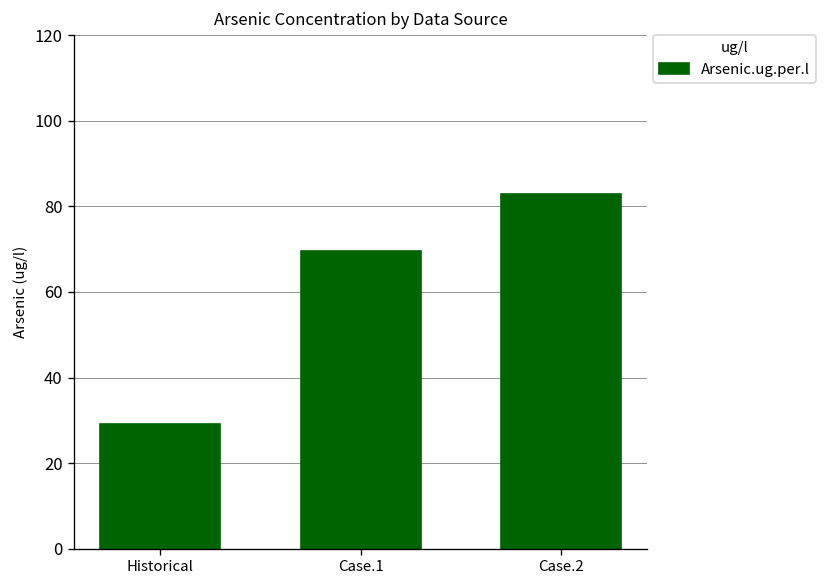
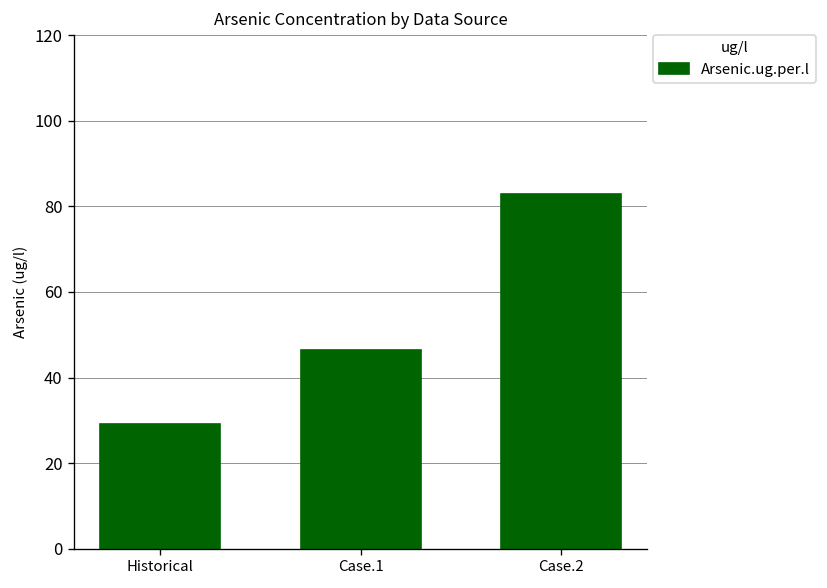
Case.1: 70 -> 46
